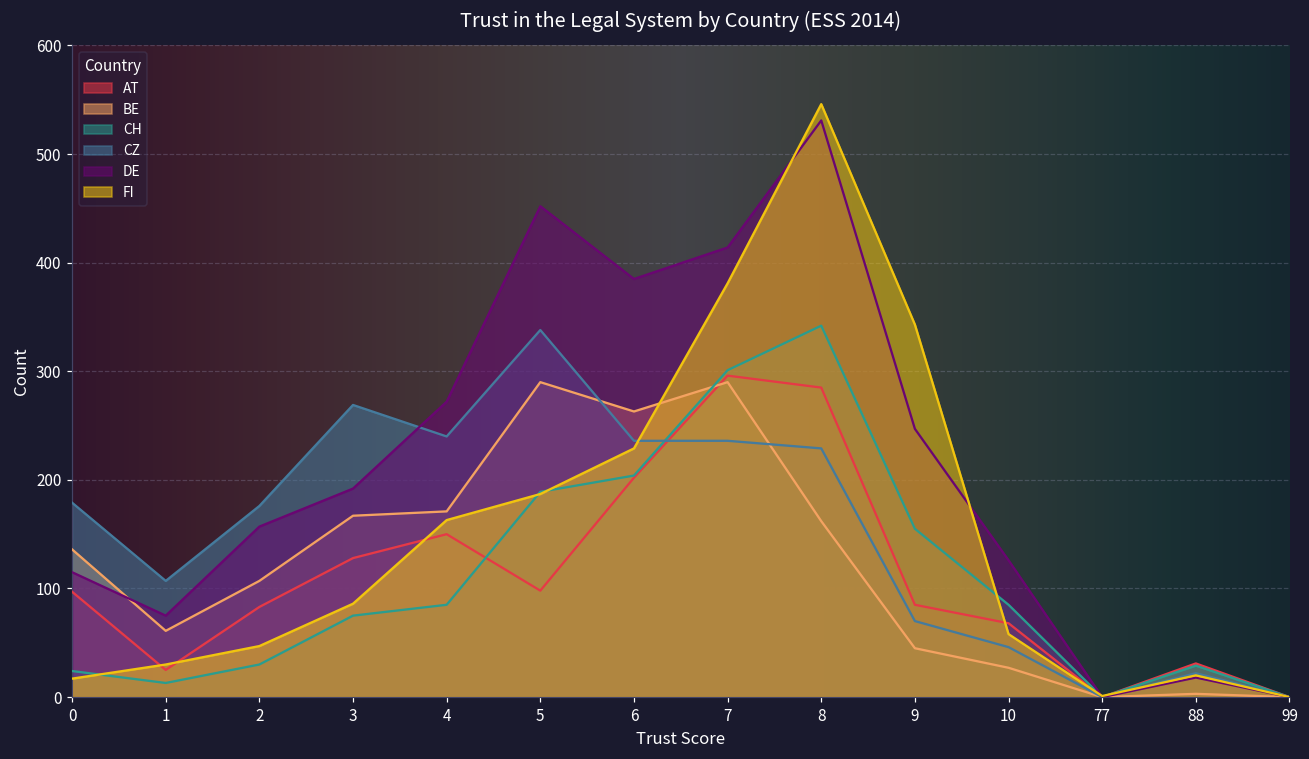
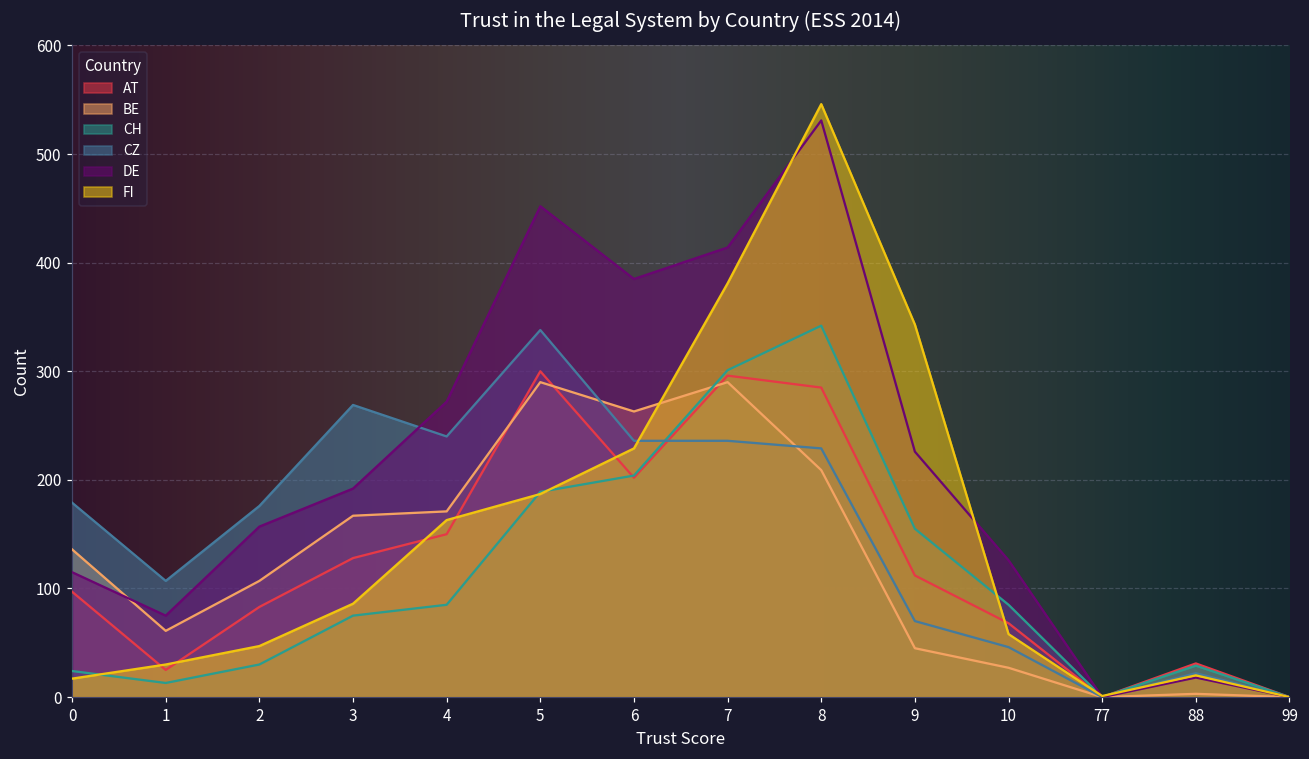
AT, 5: 100 -> 300
BE, 8: 160 -> 210
AT, 9: 90 -> 110
DE, 9: 250 -> 230
